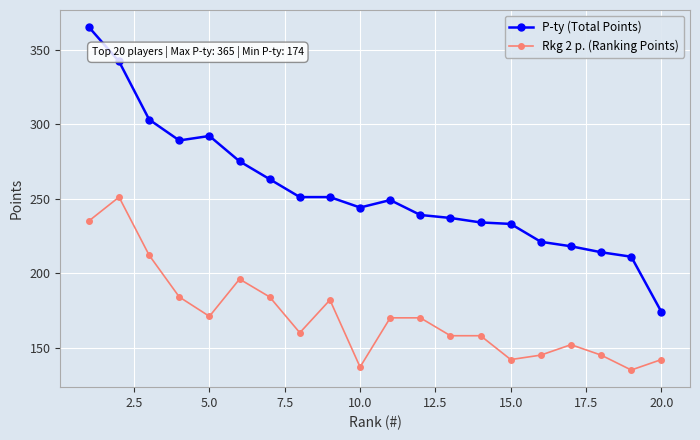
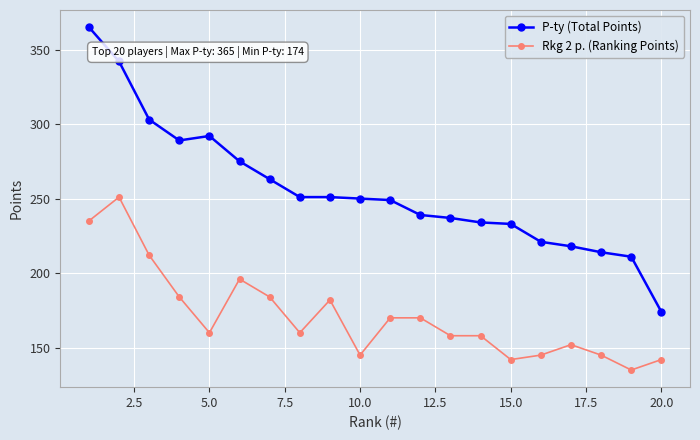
Rkg 2 p. (Ranking Points), 5.0: 171 -> 160
P-ty (Total Points), 10.0: 244 -> 250
Rkg 2 p. (Ranking Points), 10.0: 137 -> 145
